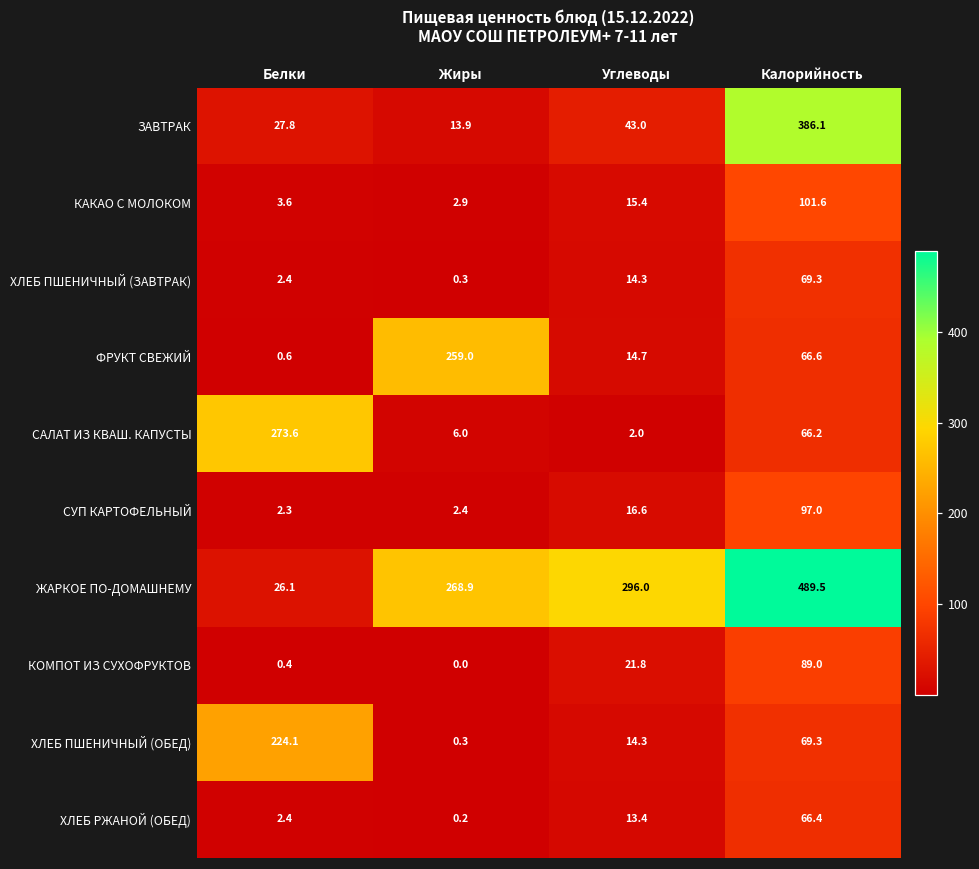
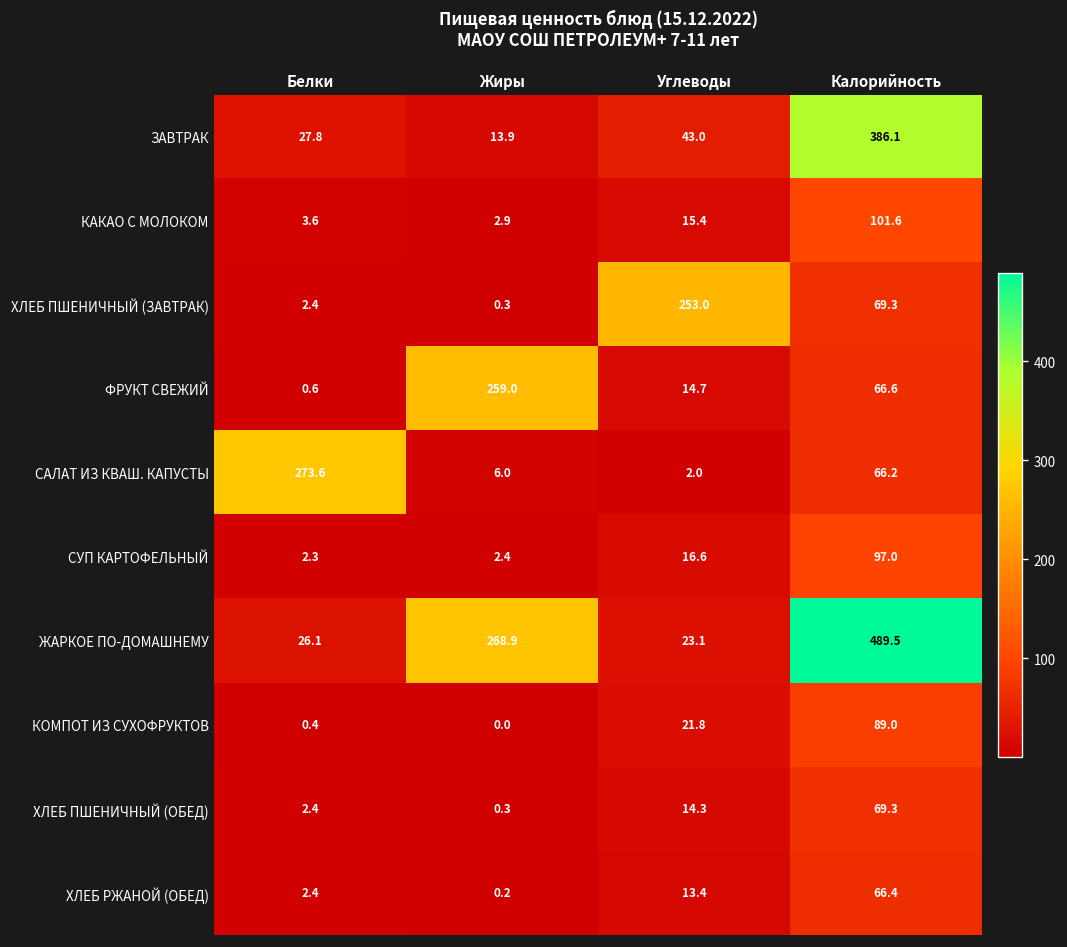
ХЛЕБ ПШЕНИЧНЫЙ (ЗАВТРАК), Углеводы: 14.3 -> 253.0
ЖАРКОЕ ПО-ДОМАШНЕМУ, Углеводы: 296.0 -> 23.1
ХЛЕБ ПШЕНИЧНЫЙ (ОБЕД), Белки: 224.1 -> 2.4
